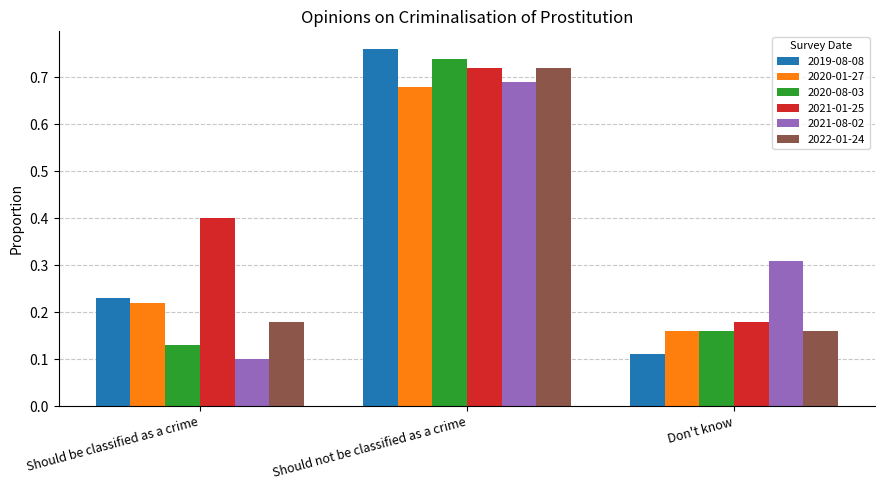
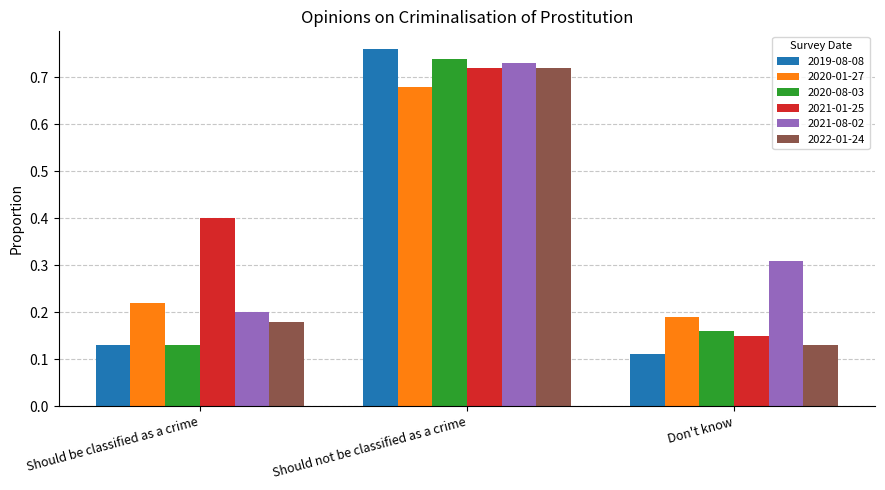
2019-08-08, Should be classified as a crime: 0.23 -> 0.13
2021-08-02, Should be classified as a crime: 0.1 -> 0.2
2021-08-02, Should not be classified as a crime: 0.69 -> 0.73
2020-01-27, Don't know: 0.16 -> 0.19
2021-01-25, Don't know: 0.18 -> 0.15
2022-01-24, Don't know: 0.16 -> 0.13
